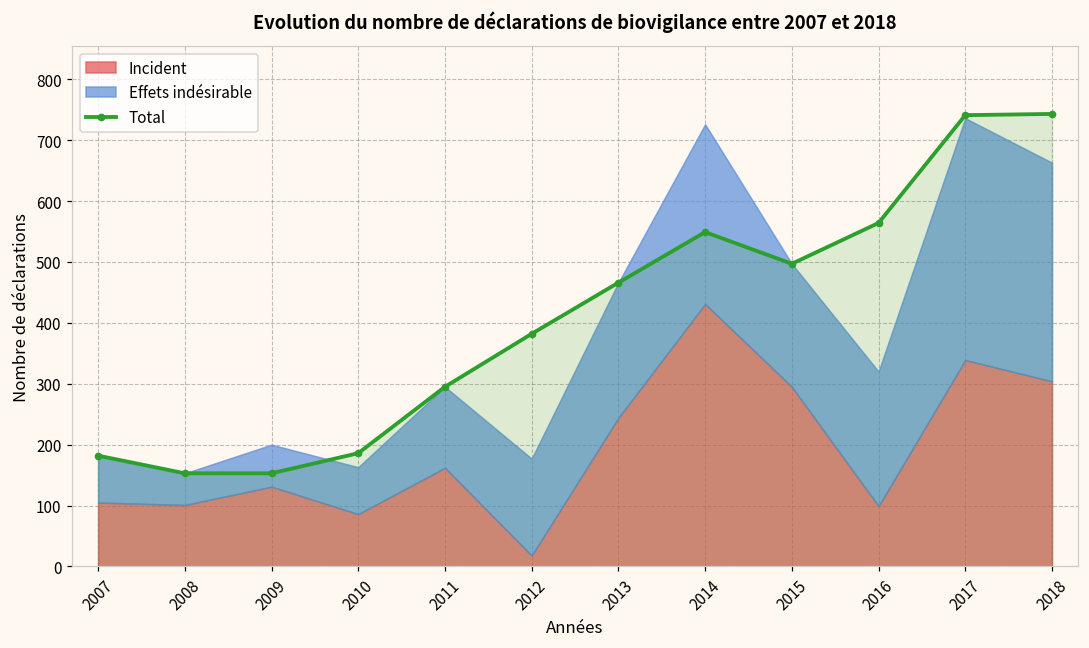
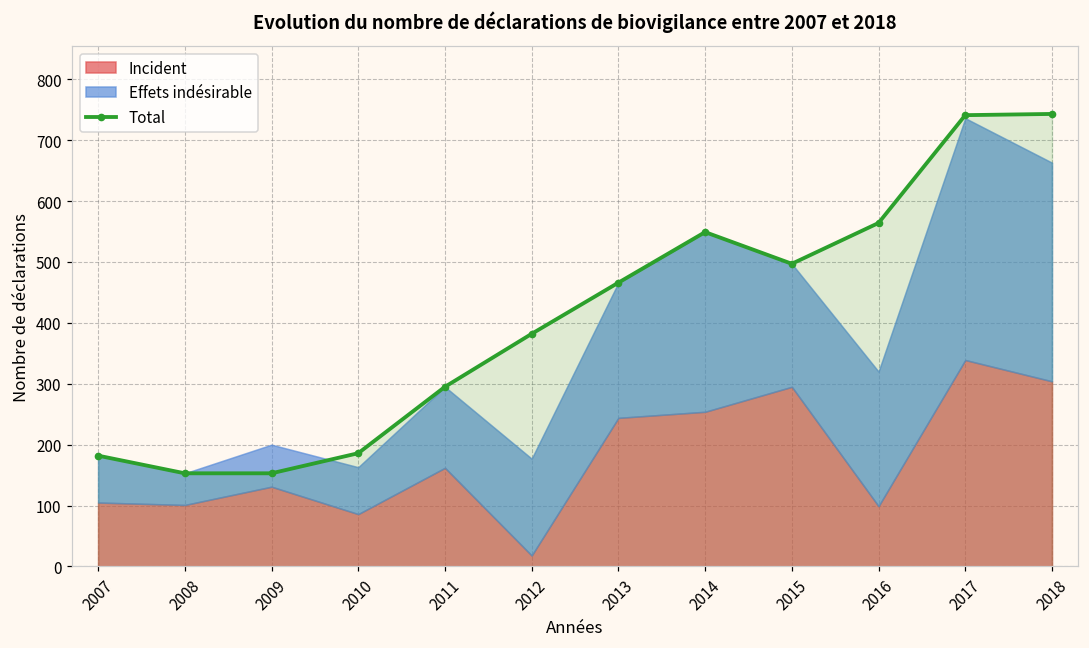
Incident, 2014: 430 -> 250
